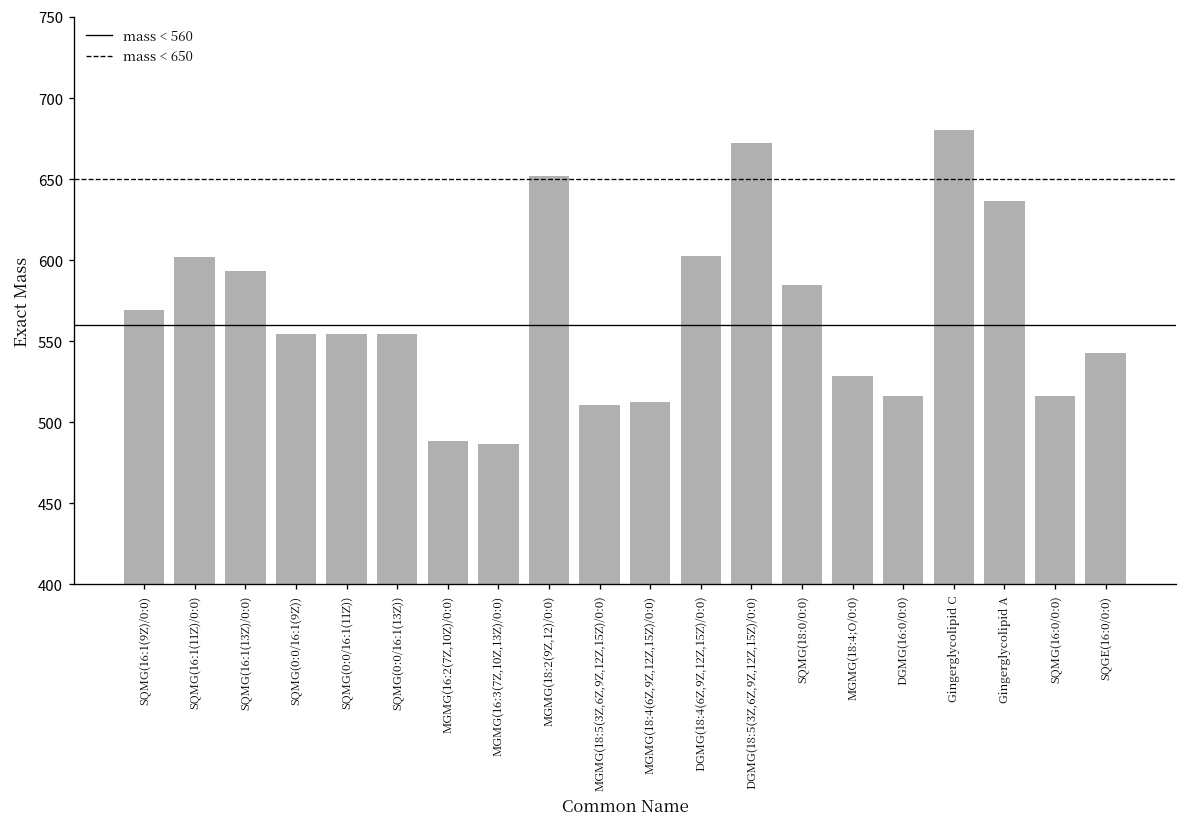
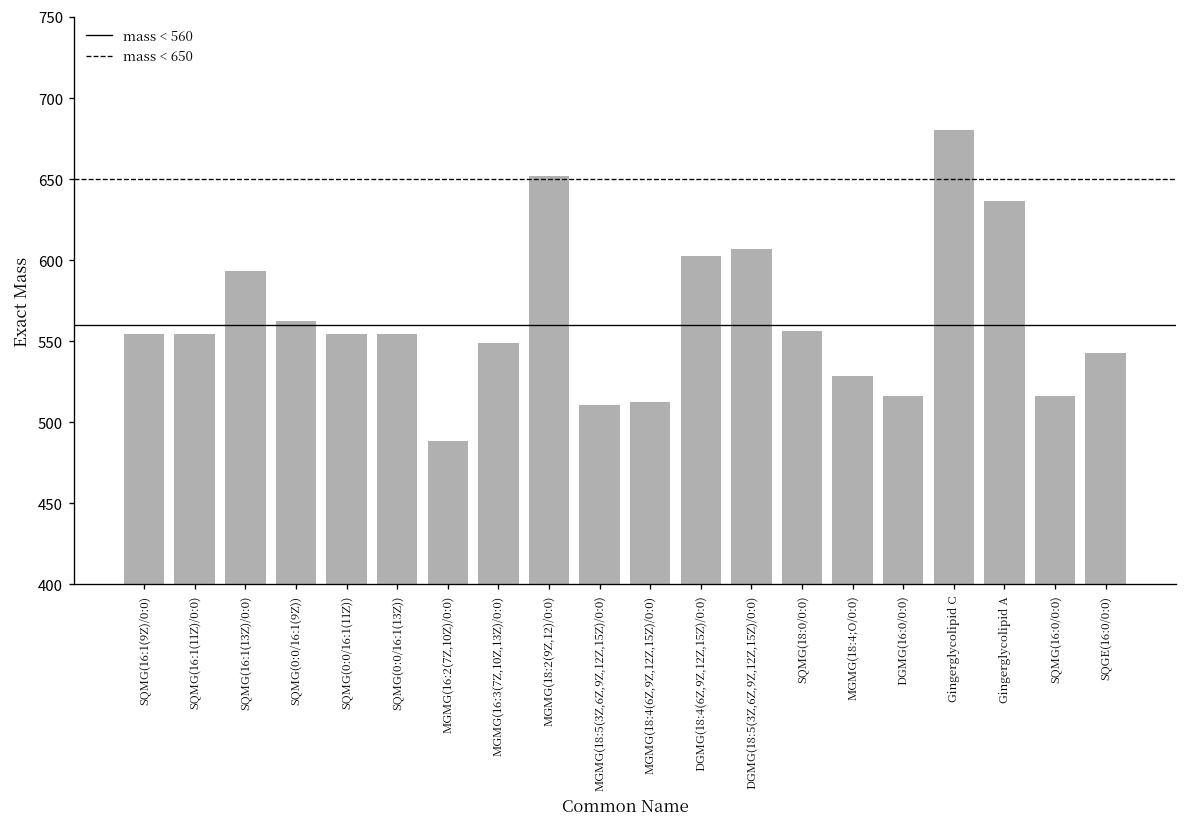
SQMG(16:1(9Z)/0:0): 569 -> 554
SQMG(16:1(11Z)/0:0): 602 -> 554
SQMG(0:0/16:1(9Z)): 554 -> 563
MGMG(16:3(7Z,10Z,13Z)/0:0): 486 -> 549
DGMG(18:5(3Z,6Z,9Z,12Z,15Z)/0:0): 672 -> 607
SQMG(18:0/0:0): 584 -> 556
